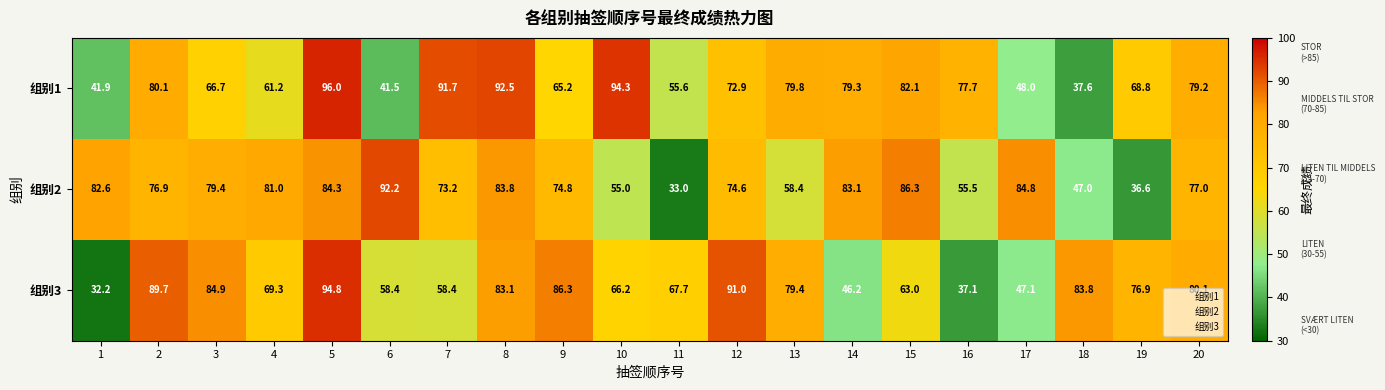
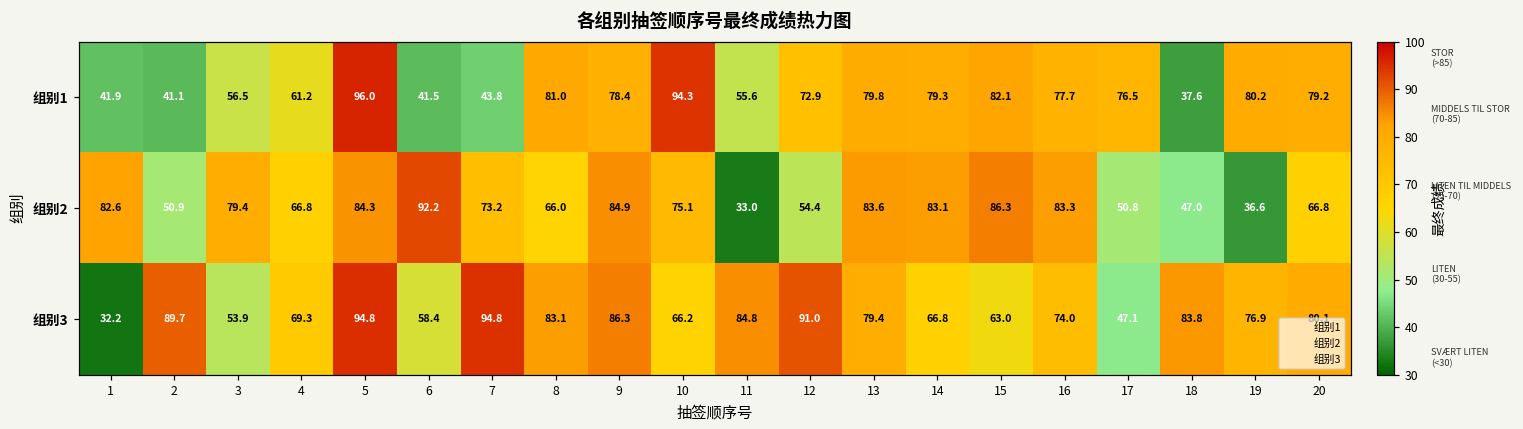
组别1, 2: 80.1 -> 41.1
组别1, 3: 66.7 -> 56.5
组别1, 7: 91.7 -> 43.8
组别1, 8: 92.5 -> 81.0
组别1, 9: 65.2 -> 78.4
组别1, 17: 48.0 -> 76.5
组别1, 19: 68.8 -> 80.2
组别2, 2: 76.9 -> 50.9
组别2, 4: 81.0 -> 66.8
组别2, 8: 83.8 -> 66.0
组别2, 9: 74.8 -> 84.9
组别2, 10: 55.0 -> 75.1
组别2, 12: 74.6 -> 54.4
组别2, 13: 58.4 -> 83.6
组别2, 16: 55.5 -> 83.3
组别2, 17: 84.8 -> 50.8
组别2, 20: 77.0 -> 66.8
组别3, 3: 84.9 -> 53.9
组别3, 7: 58.4 -> 94.8
组别3, 11: 67.7 -> 84.8
组别3, 14: 46.2 -> 66.8
组别3, 16: 37.1 -> 74.0
